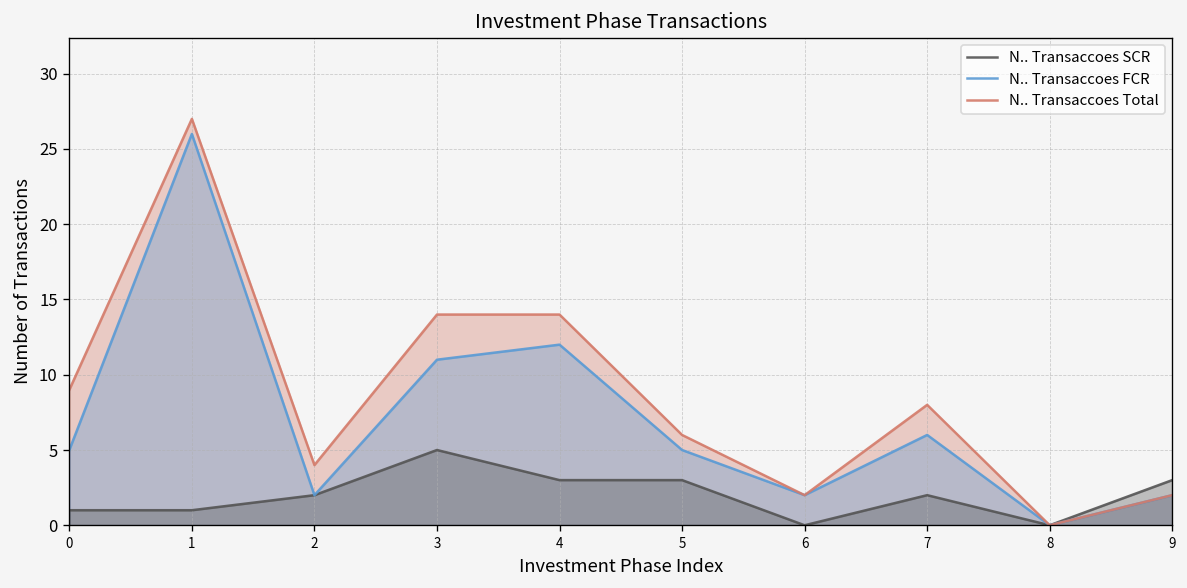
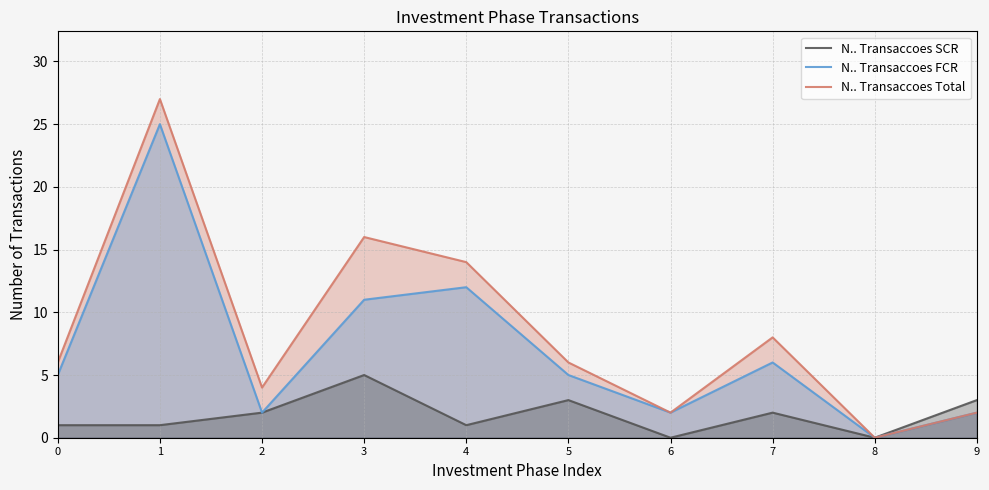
N.. Transaccoes Total, 0: 9 -> 6
N.. Transaccoes FCR, 1: 26 -> 25
N.. Transaccoes Total, 3: 14 -> 16
N.. Transaccoes SCR, 4: 3 -> 1
